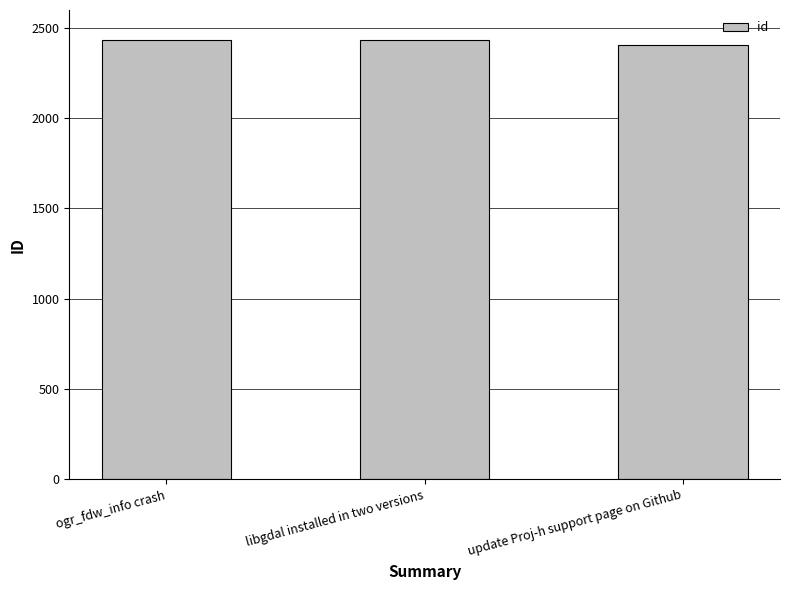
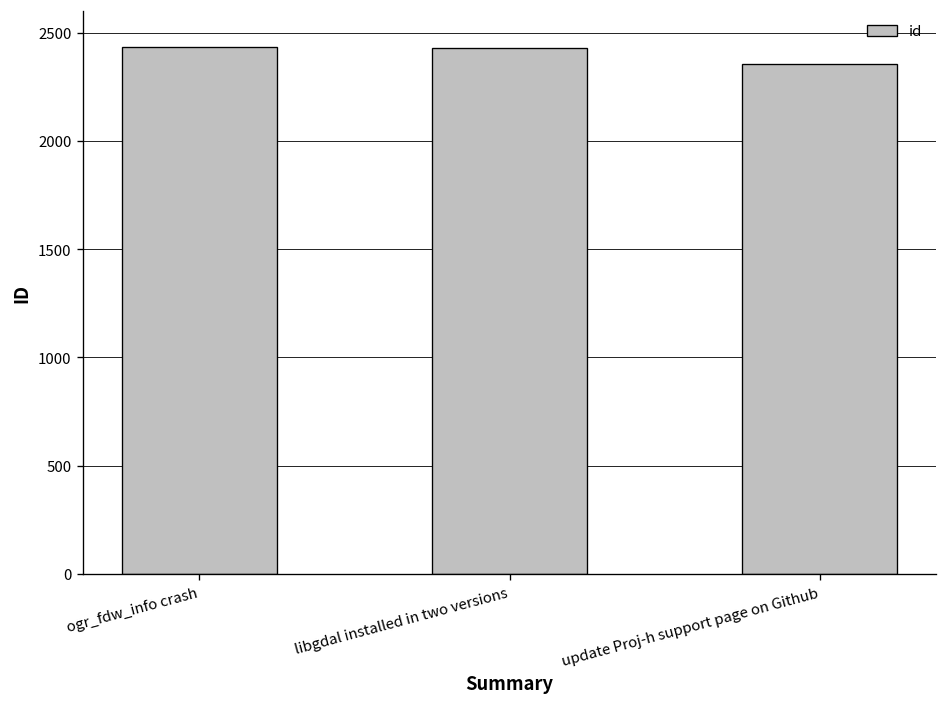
update Proj-h support page on Github: 2400 -> 2360
